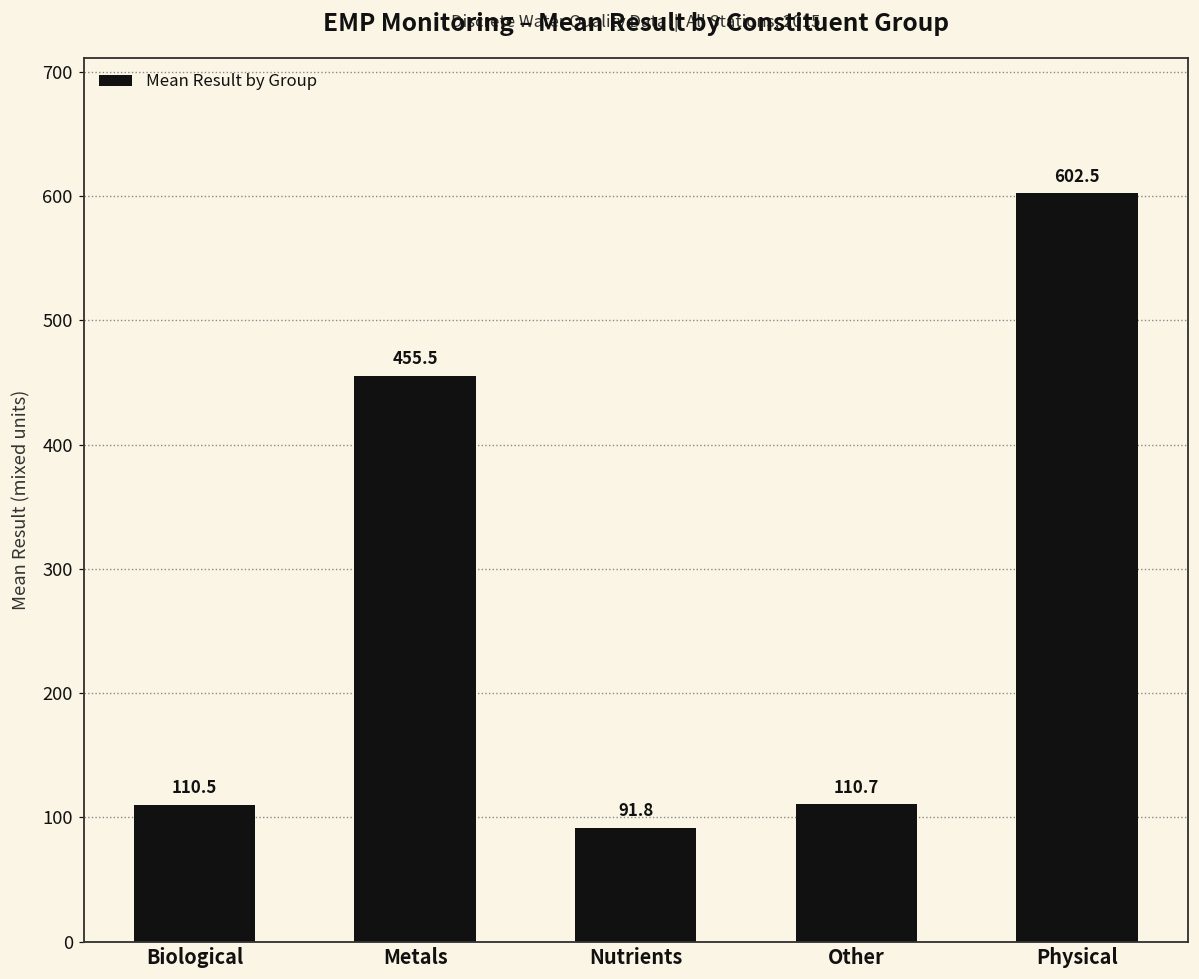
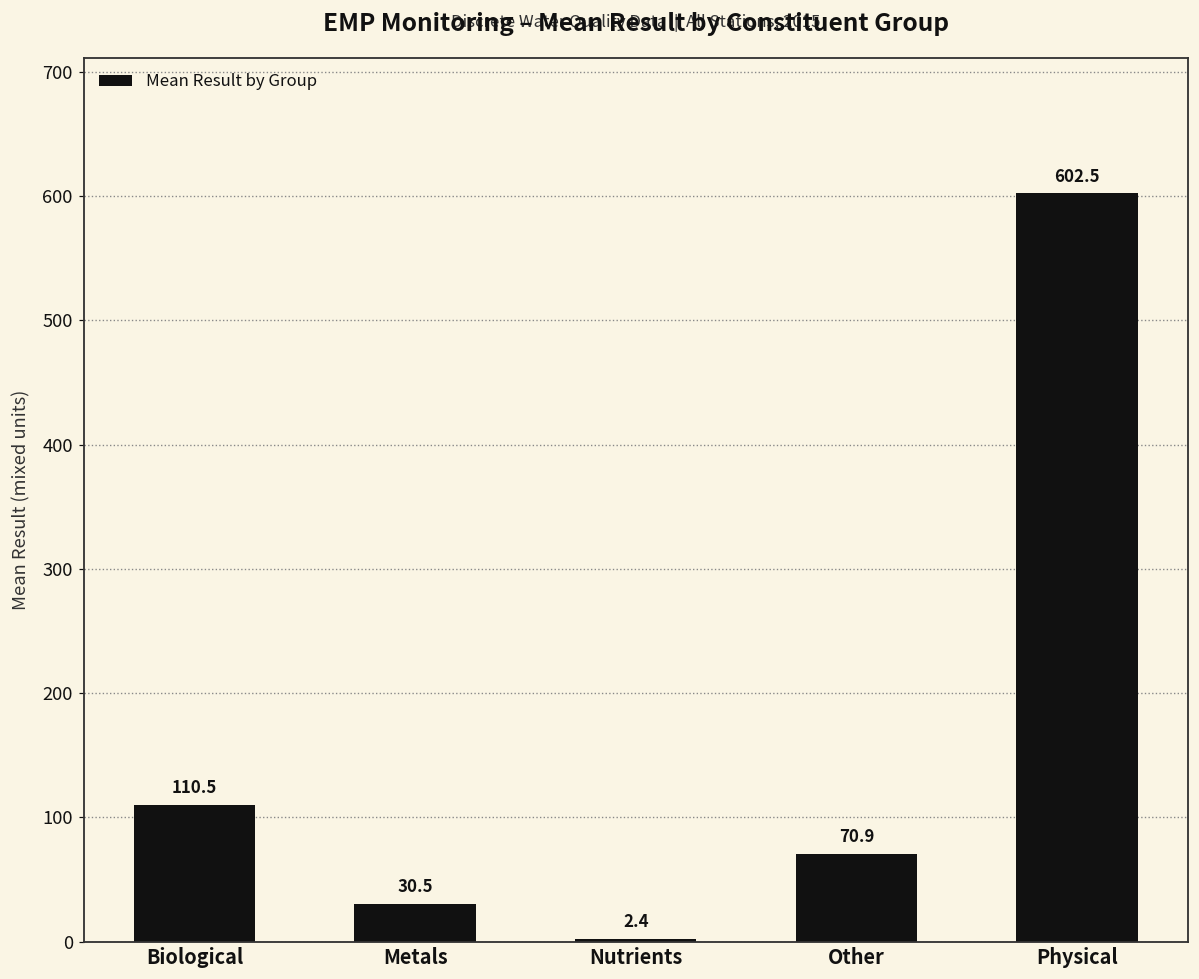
Metals: 455.5 -> 30.5
Nutrients: 91.8 -> 2.4
Other: 110.7 -> 70.9
